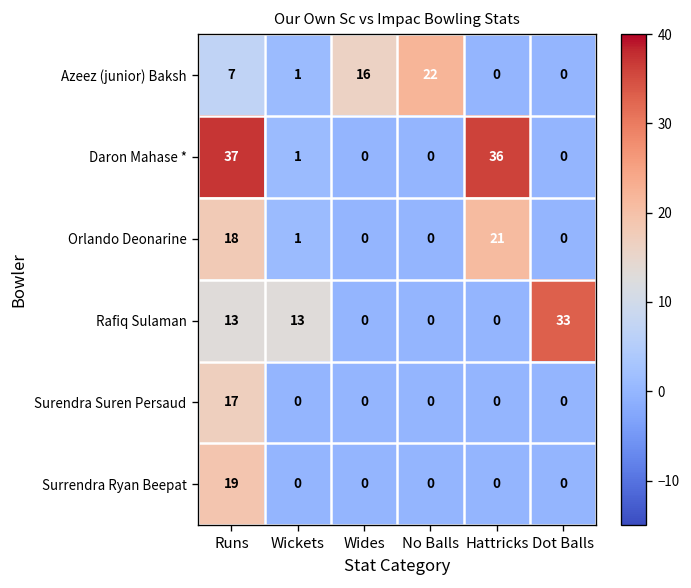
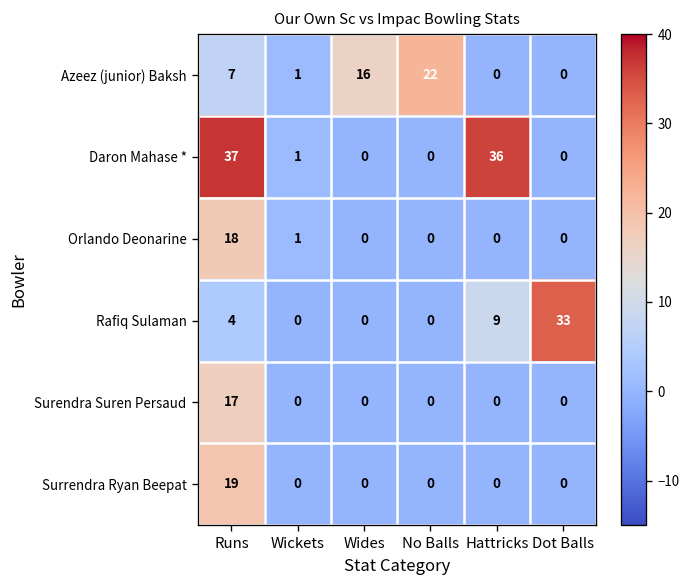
Orlando Deonarine, Hattricks: 21 -> 0
Rafiq Sulaman, Runs: 13 -> 4
Rafiq Sulaman, Wickets: 13 -> 0
Rafiq Sulaman, Hattricks: 0 -> 9
